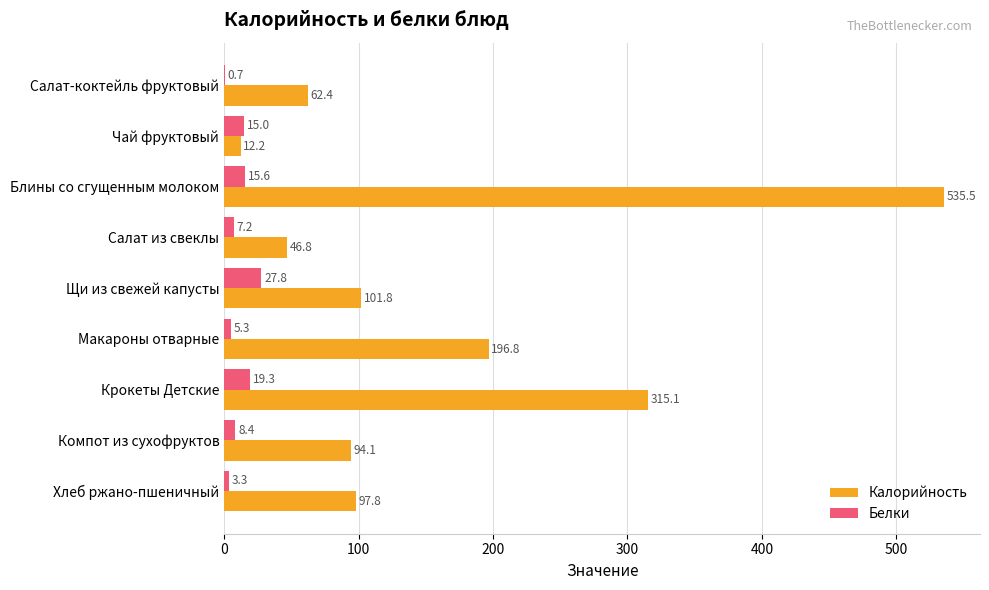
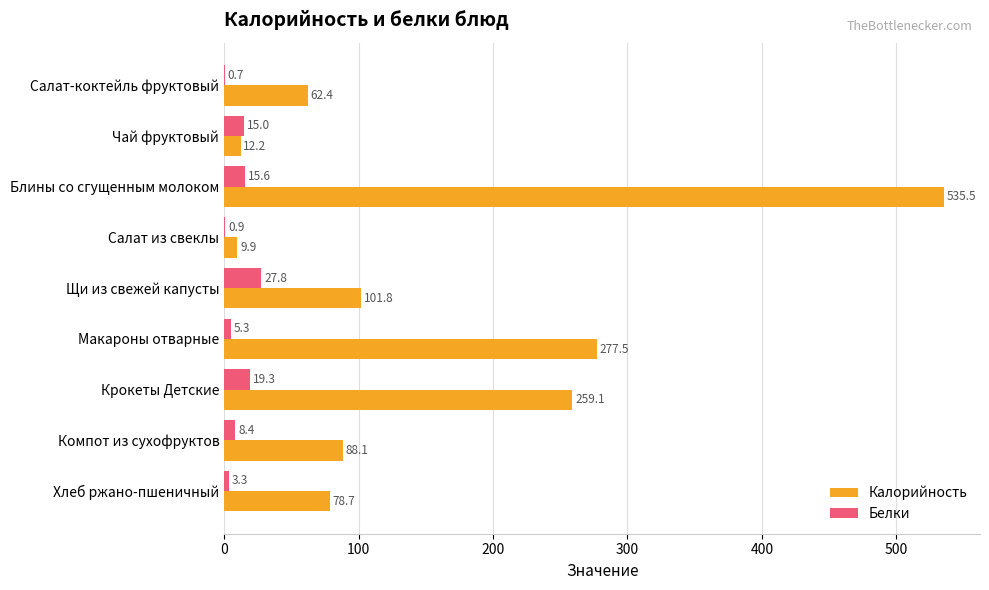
Белки, Салат из свеклы: 7.2 -> 0.9
Калорийность, Салат из свеклы: 46.8 -> 9.9
Калорийность, Макароны отварные: 196.8 -> 277.5
Калорийность, Крокеты Детские: 315.1 -> 259.1
Калорийность, Компот из сухофруктов: 94.1 -> 88.1
Калорийность, Хлеб ржано-пшеничный: 97.8 -> 78.7
